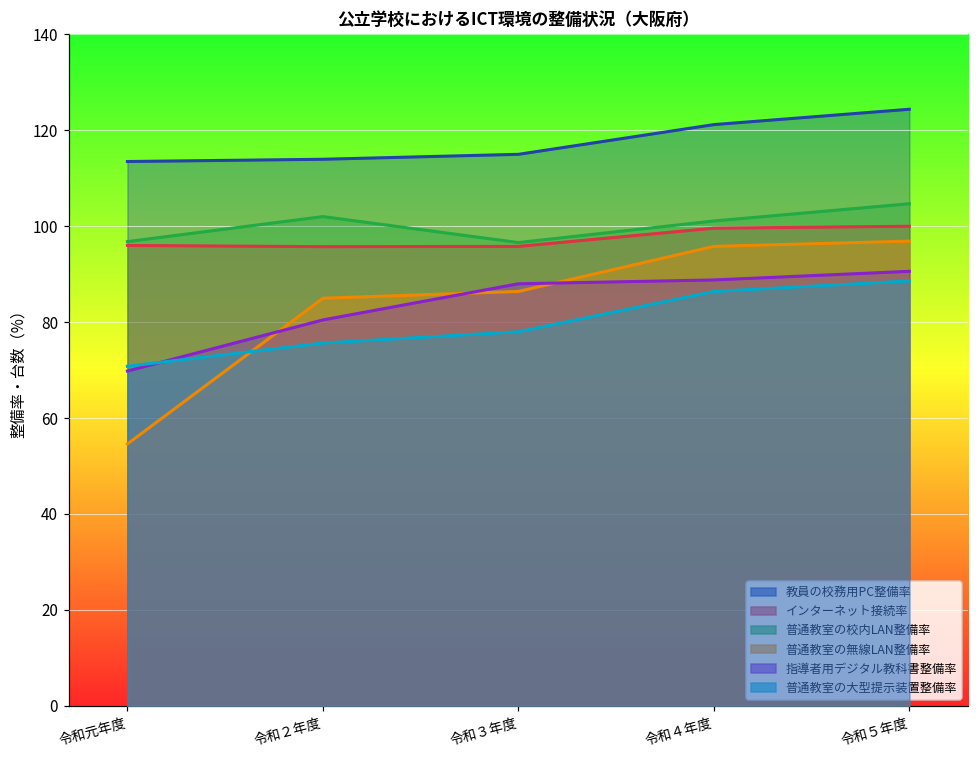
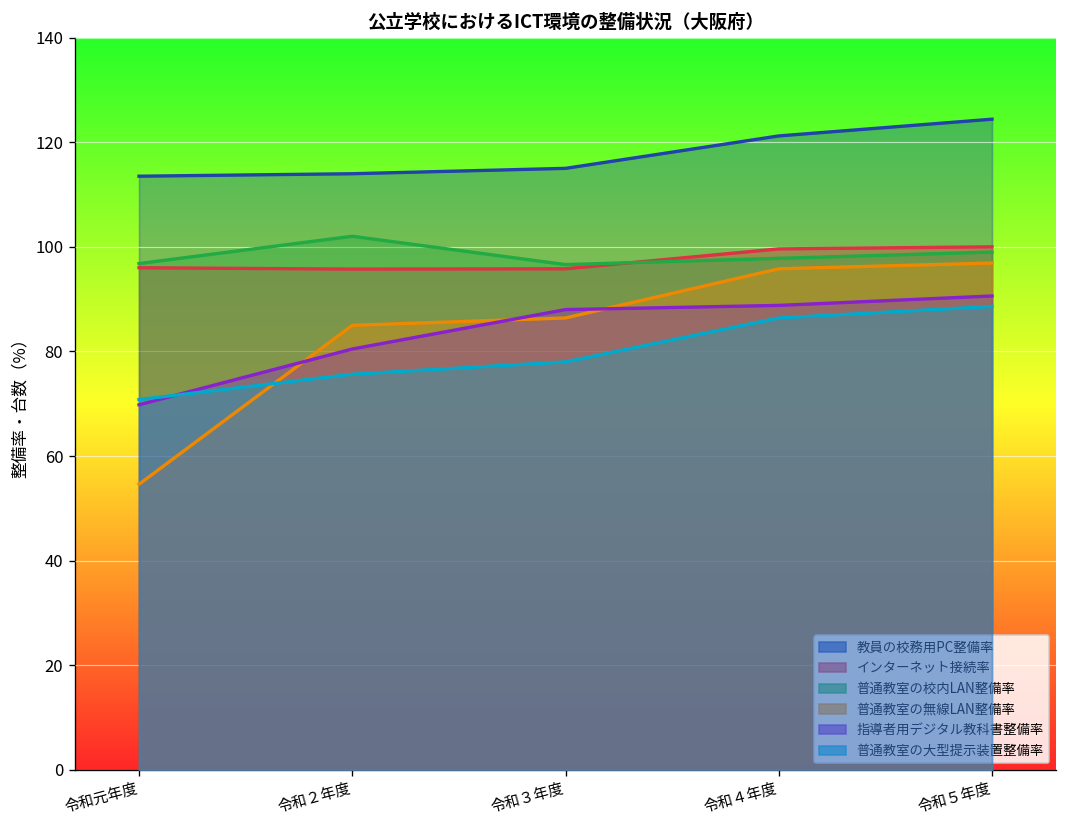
普通教室の校内LAN整備率, 令和４年度: 101 -> 98
普通教室の校内LAN整備率, 令和５年度: 105 -> 99
